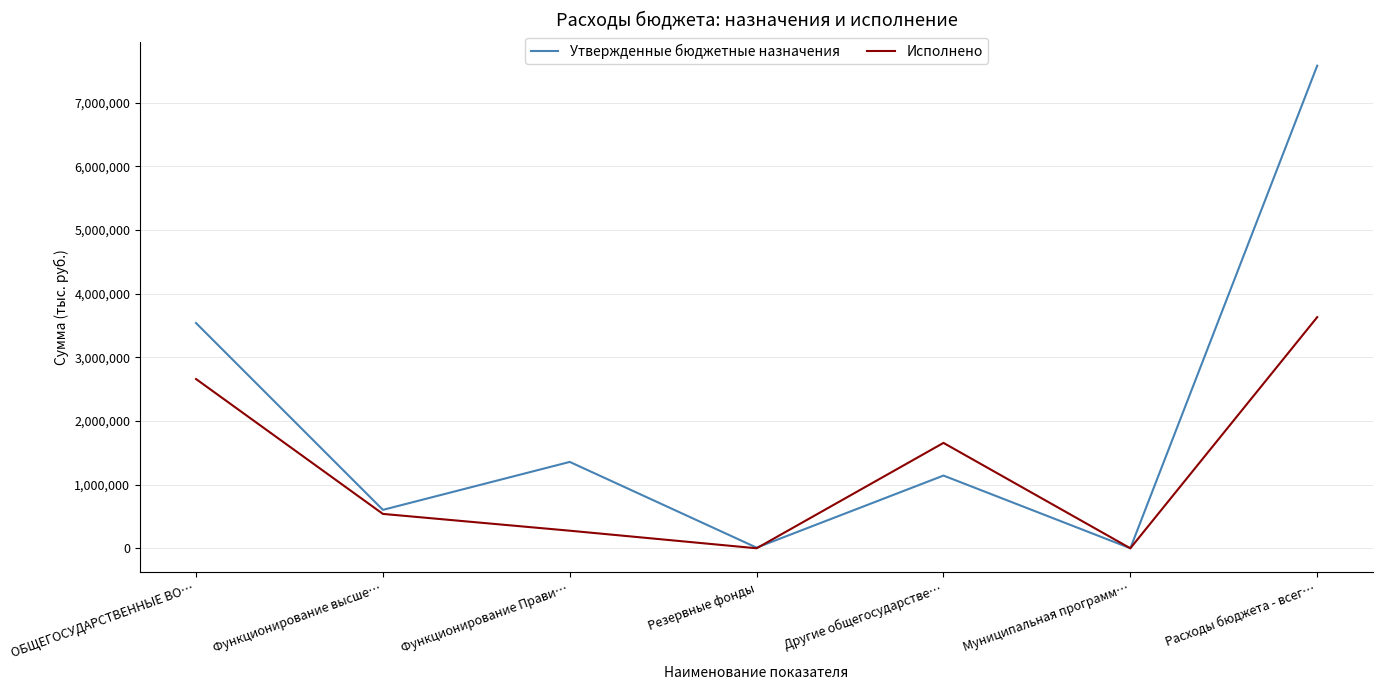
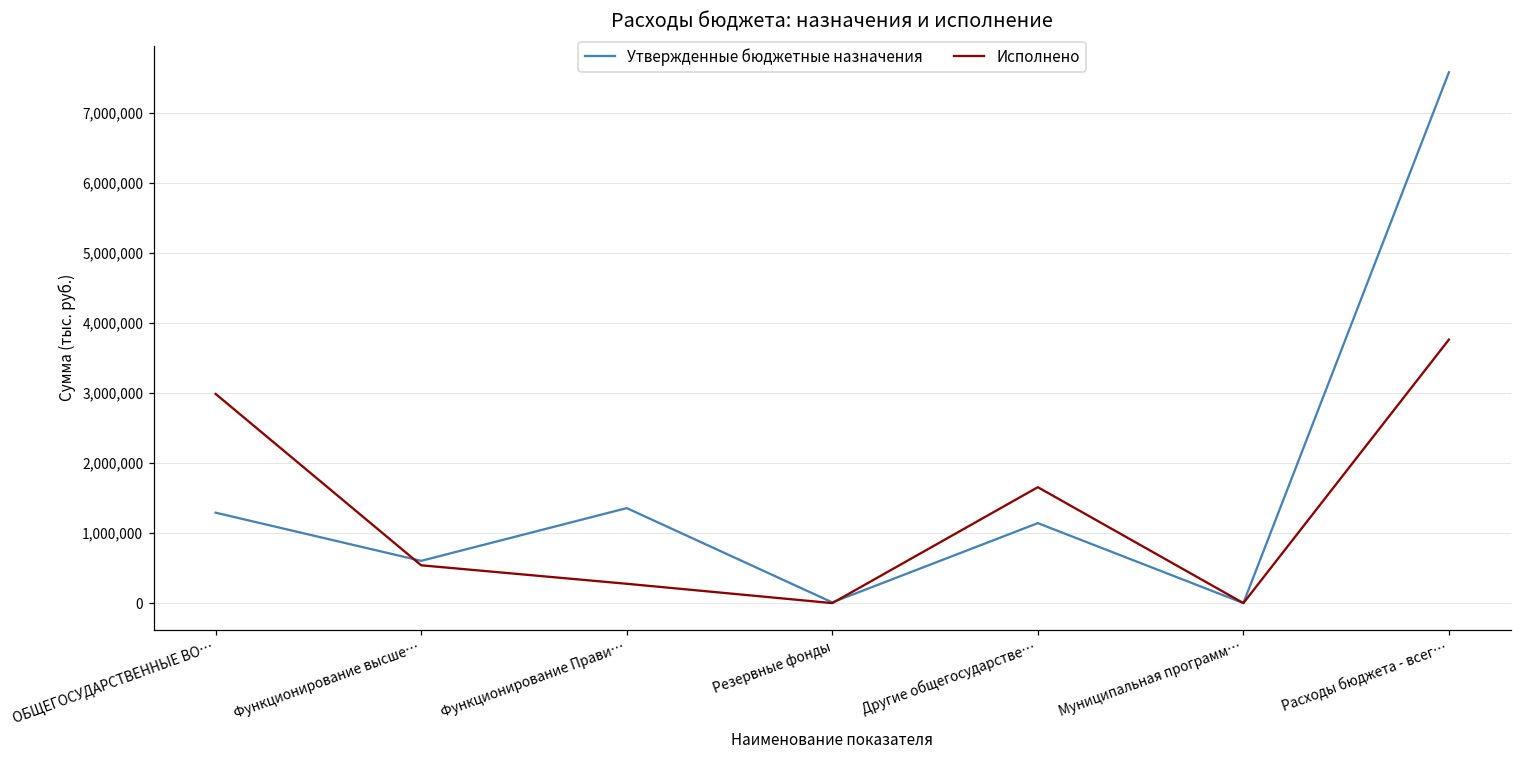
Утвержденные бюджетные назначения, ОБЩЕГОСУДАРСТВЕННЫЕ ВО…: 3,500,000 -> 1,300,000
Исполнено, ОБЩЕГОСУДАРСТВЕННЫЕ ВО…: 2,700,000 -> 3,000,000
Исполнено, Расходы бюджета - всег…: 3,600,000 -> 3,800,000
